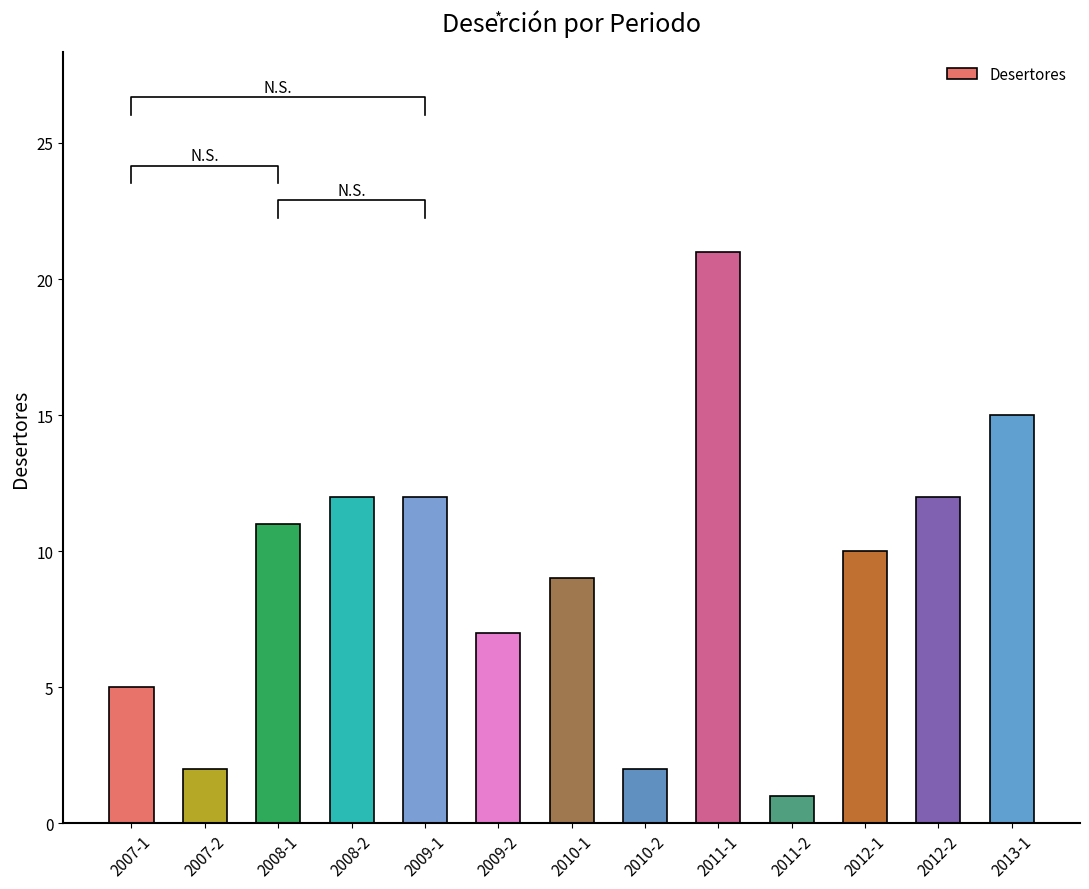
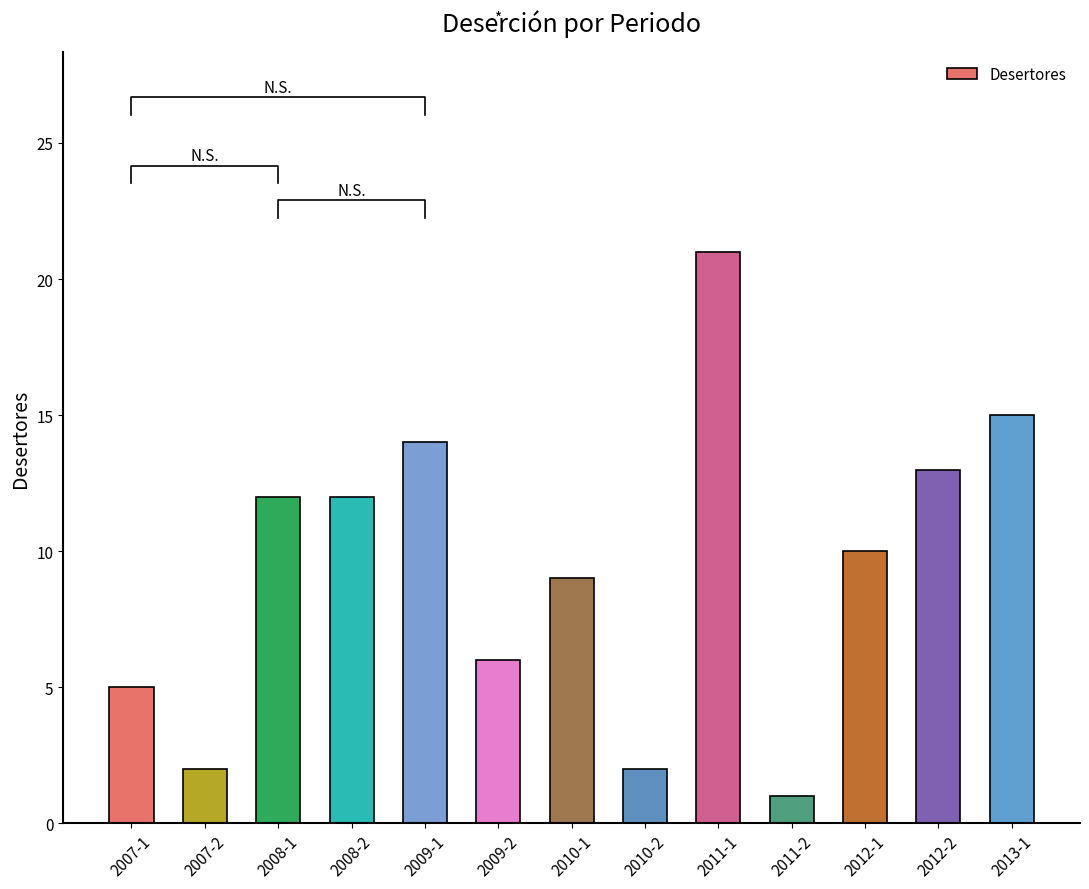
Desertores, 2008-1: 11 -> 12
Desertores, 2009-1: 12 -> 14
Desertores, 2009-2: 7 -> 6
Desertores, 2012-2: 12 -> 13
